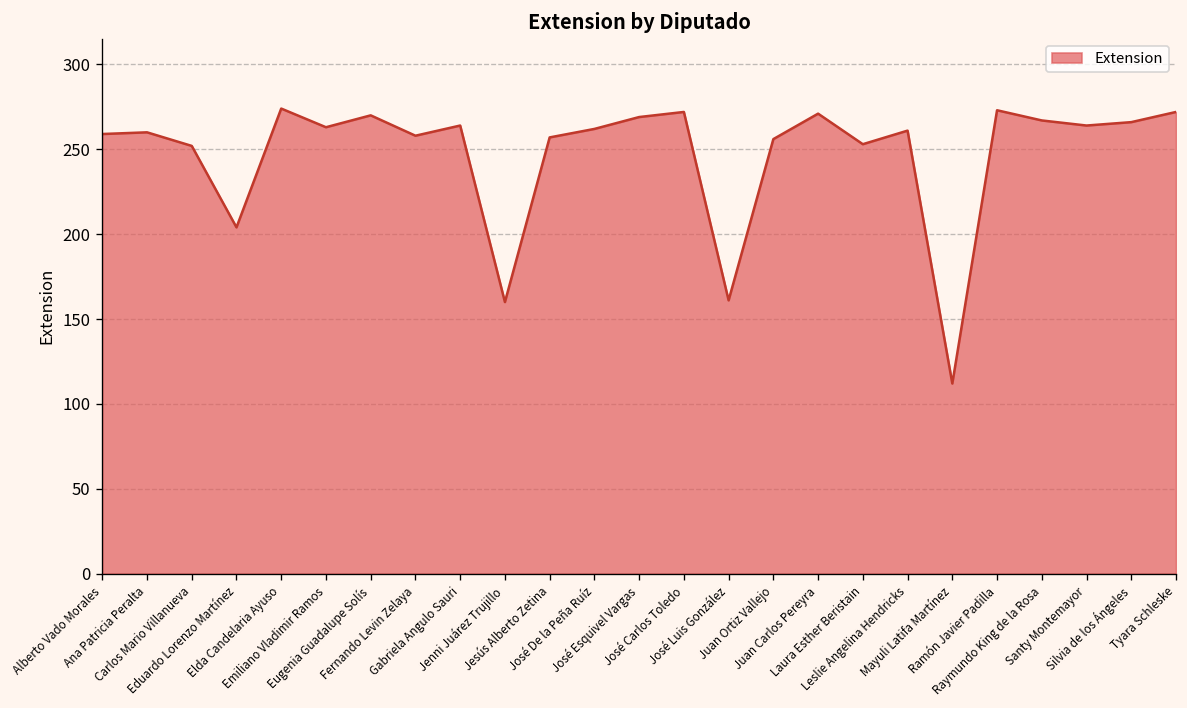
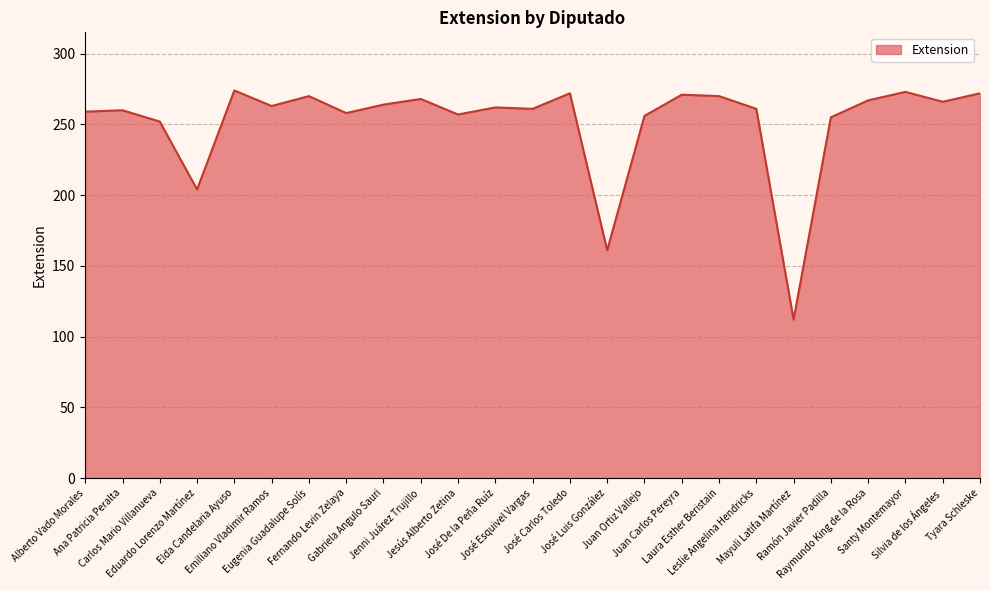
Jenni Juárez Trujillo: 160 -> 268
José Esquivel Vargas: 269 -> 261
Laura Esther Beristain: 253 -> 270
Ramón Javier Padilla: 273 -> 255
Santy Montemayor: 264 -> 273
